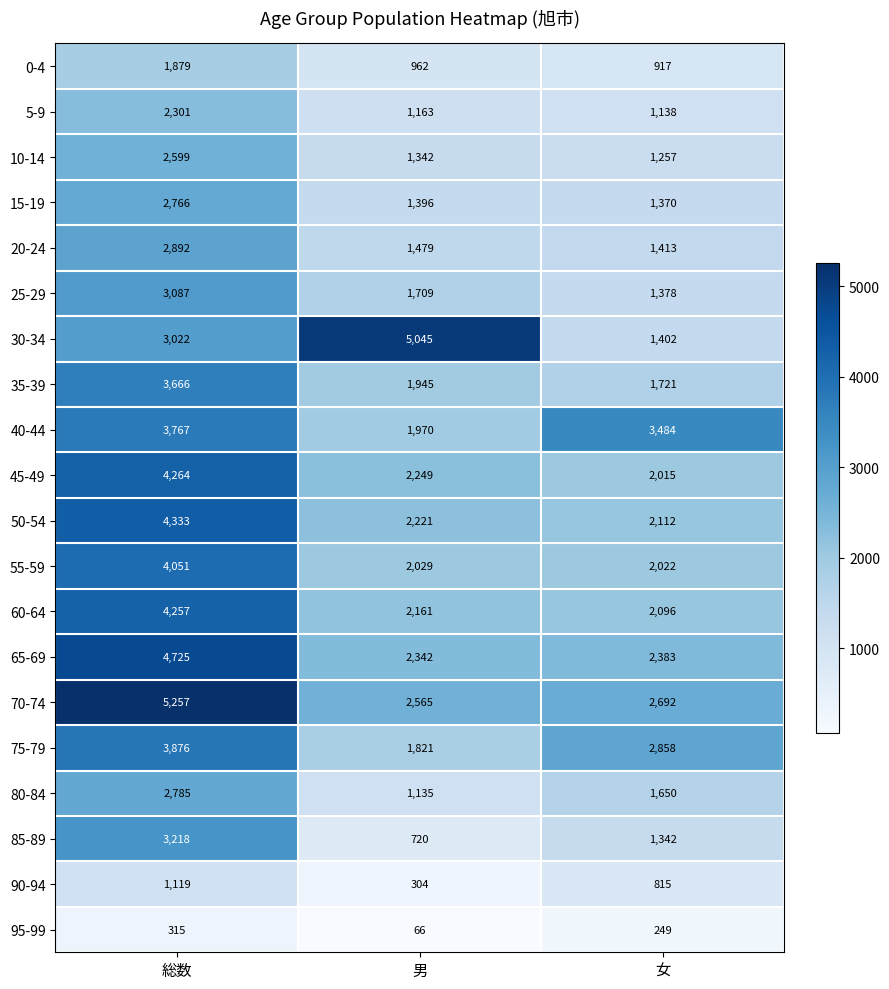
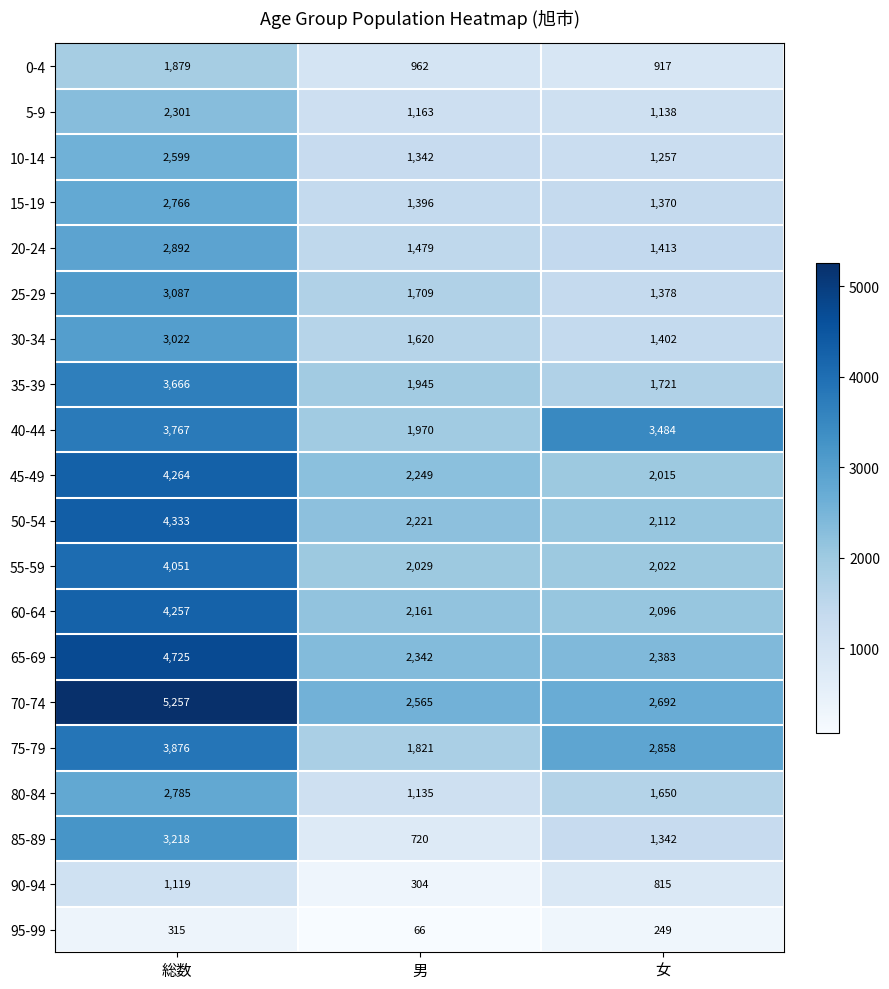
30-34, 男: 5,045 -> 1,620
